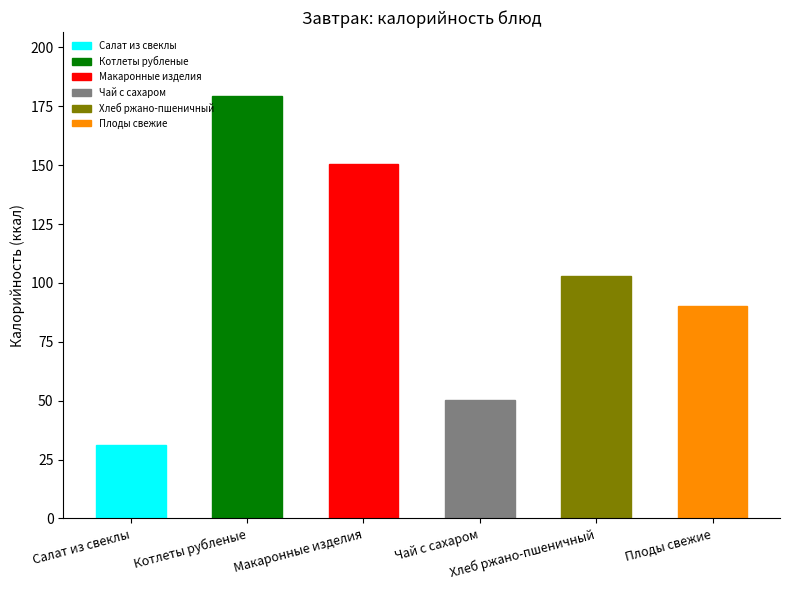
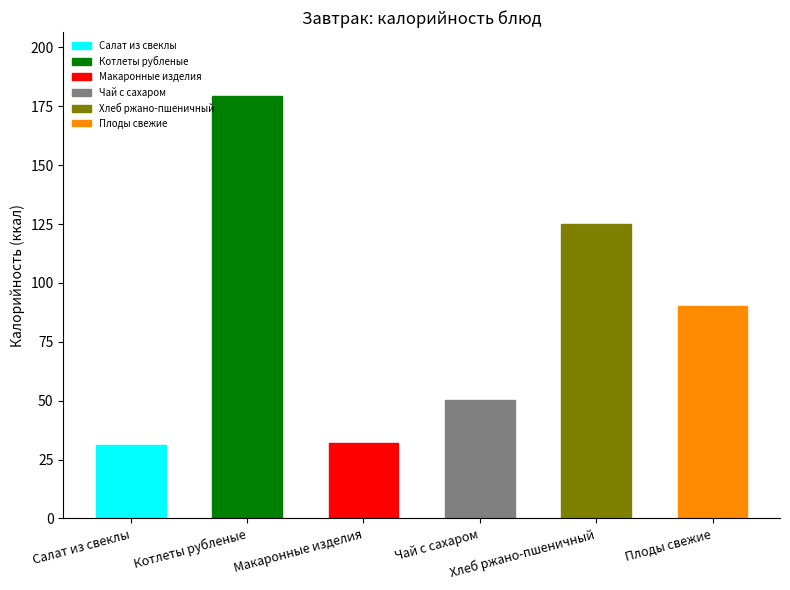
Макаронные изделия: 150 -> 32
Хлеб ржано-пшеничный: 103 -> 125
